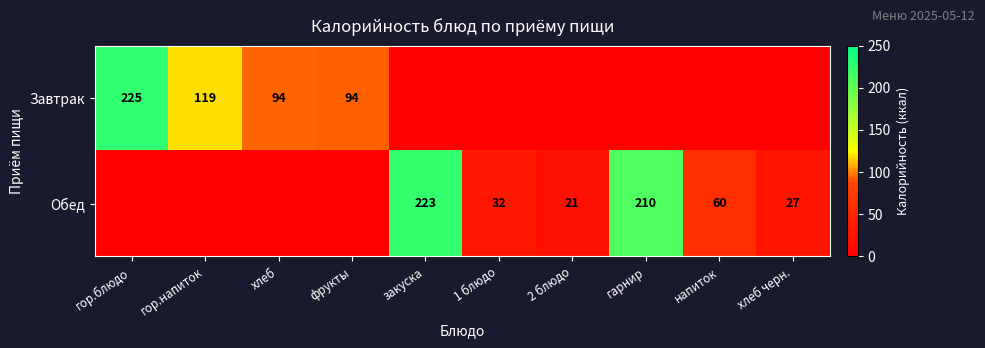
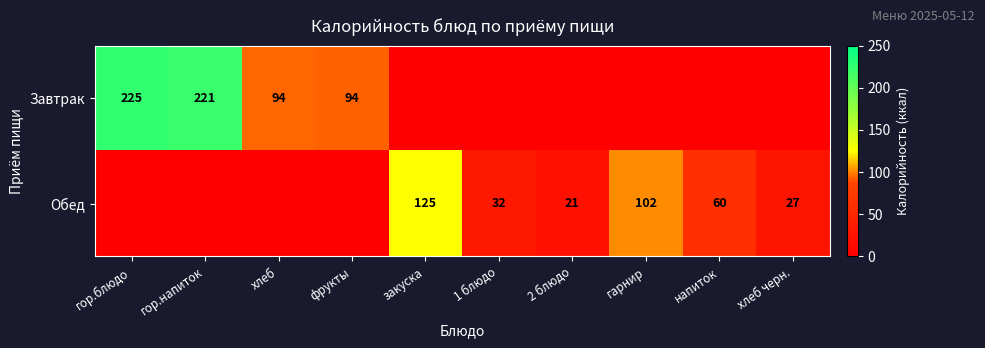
Завтрак, гор.напиток: 119 -> 221
Обед, закуска: 223 -> 125
Обед, гарнир: 210 -> 102
